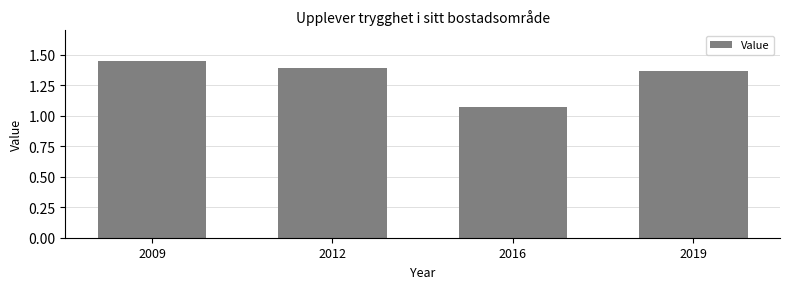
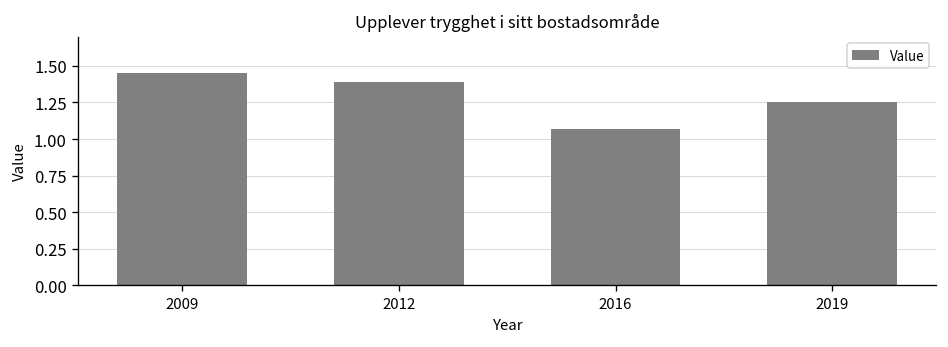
2019: 1.37 -> 1.25
